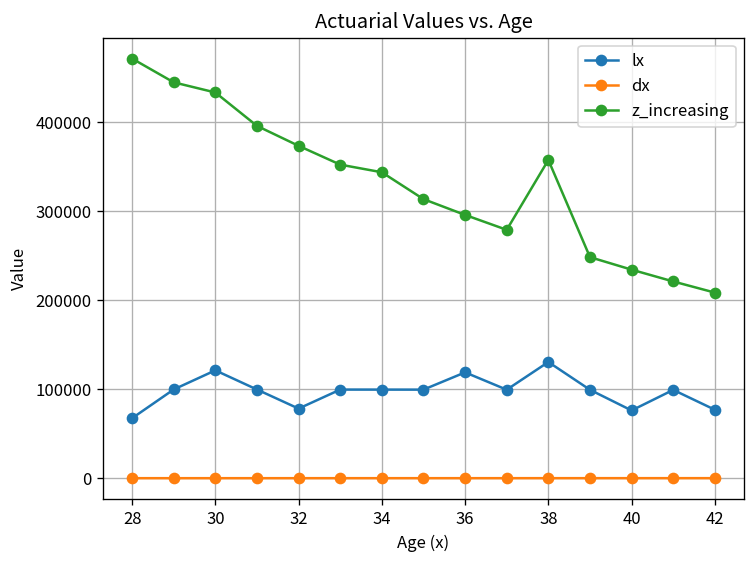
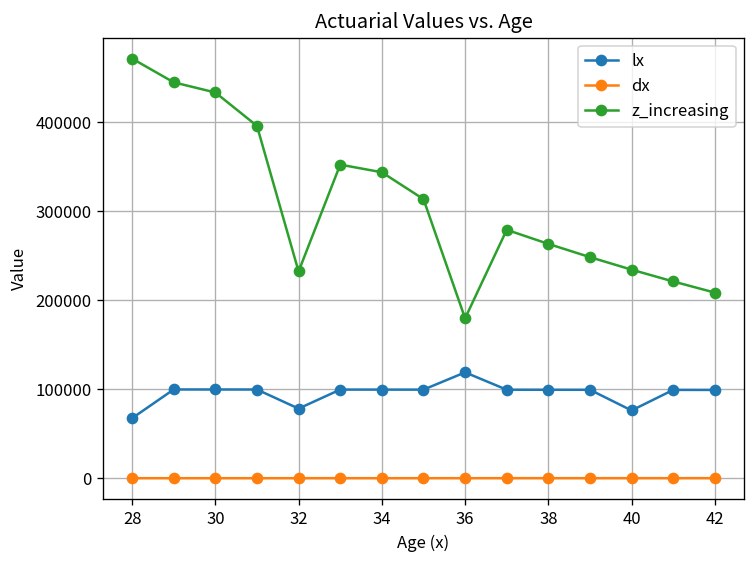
lx, 30: 120000 -> 100000
z_increasing, 32: 370000 -> 230000
z_increasing, 36: 300000 -> 180000
lx, 38: 130000 -> 100000
z_increasing, 38: 360000 -> 260000
lx, 42: 80000 -> 100000
